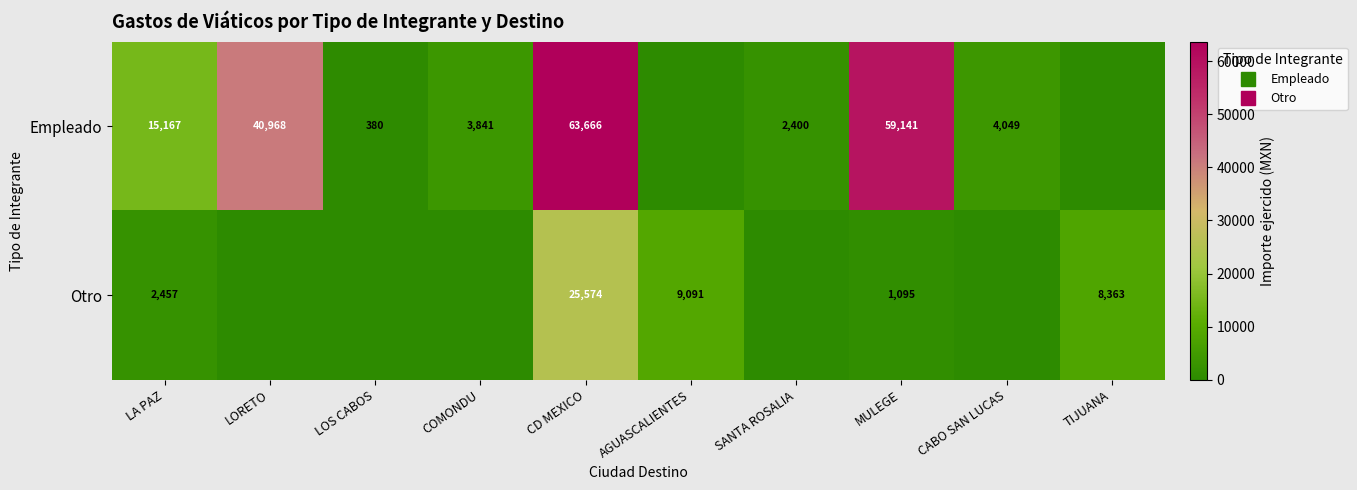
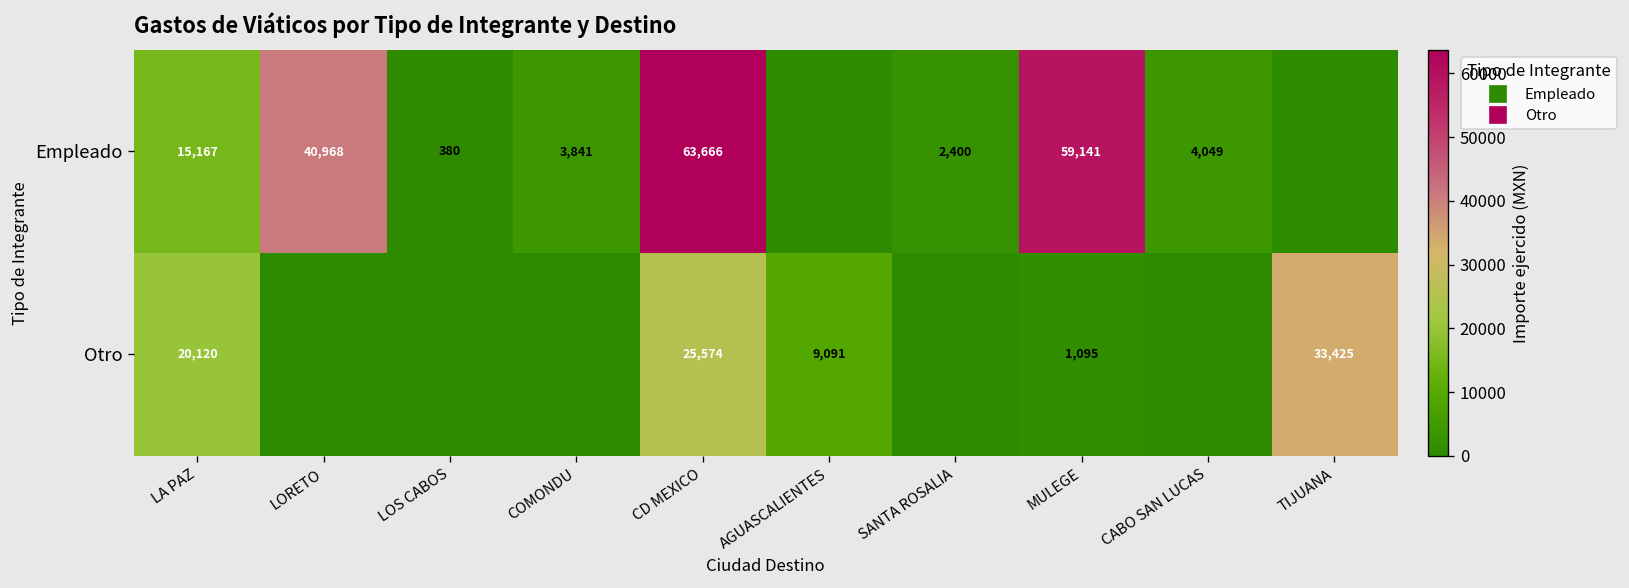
Otro, LA PAZ: 2,457 -> 20,120
Otro, TIJUANA: 8,363 -> 33,425
